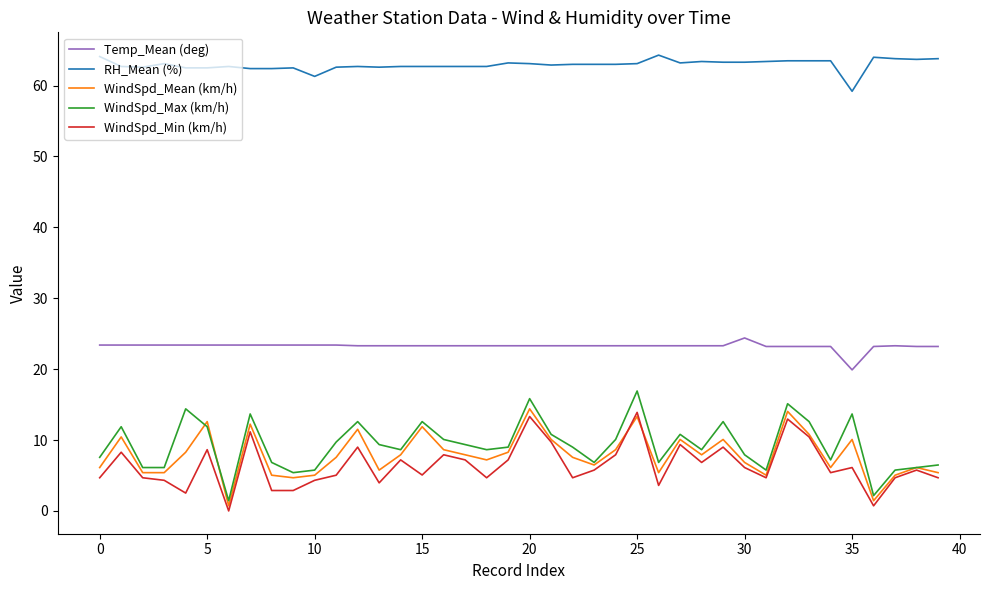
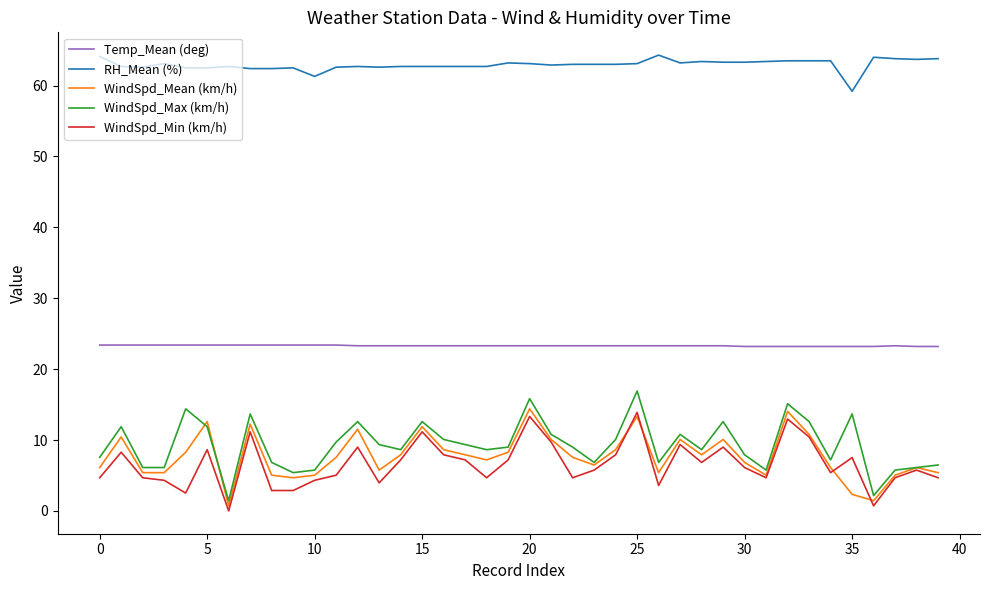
WindSpd_Min (km/h), 15: 5 -> 11
Temp_Mean (deg), 30: 24 -> 23
Temp_Mean (deg), 35: 20 -> 23
WindSpd_Mean (km/h), 35: 10 -> 2
WindSpd_Min (km/h), 35: 6 -> 8
